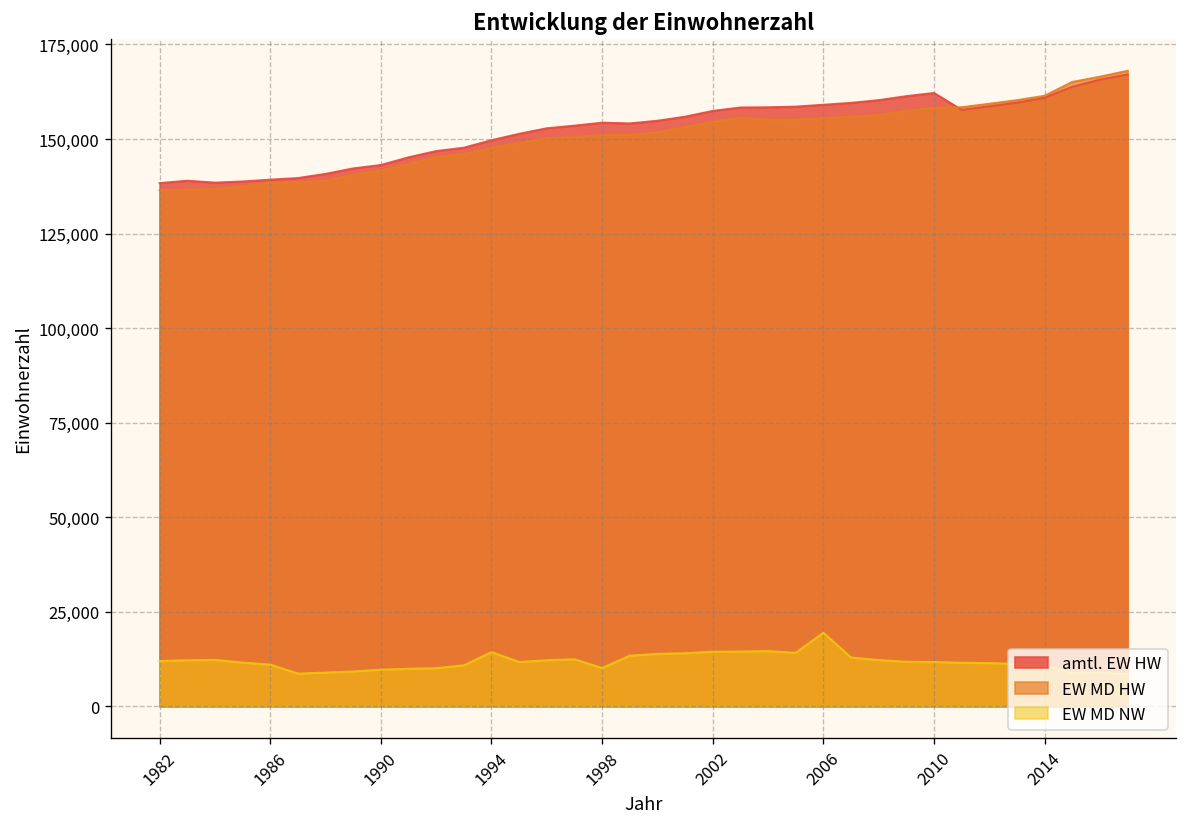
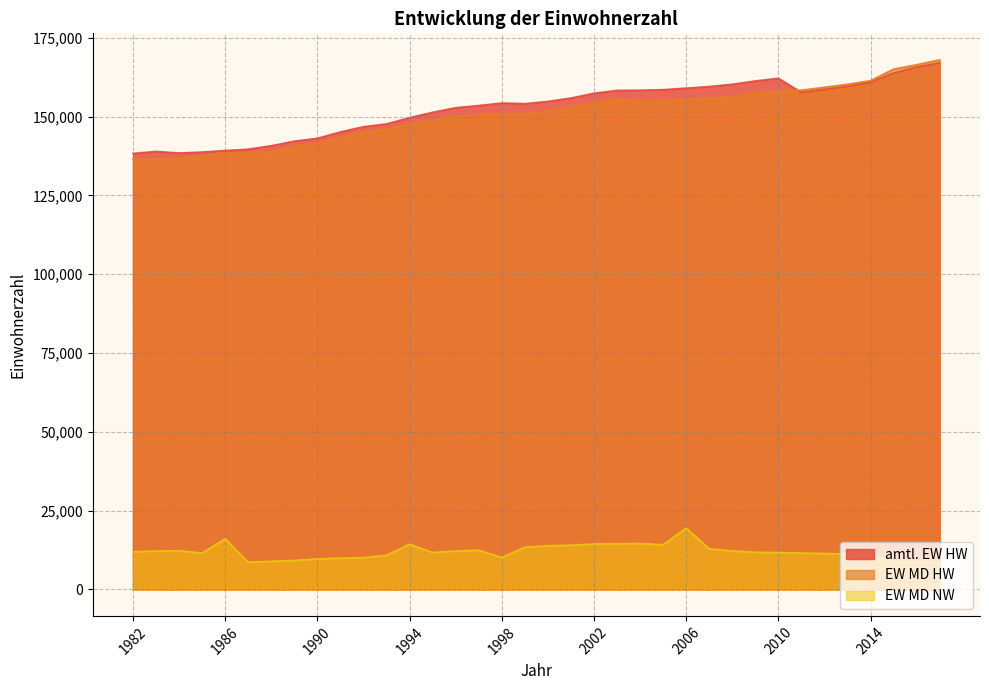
EW MD NW, 1986: 11,000 -> 16,000
